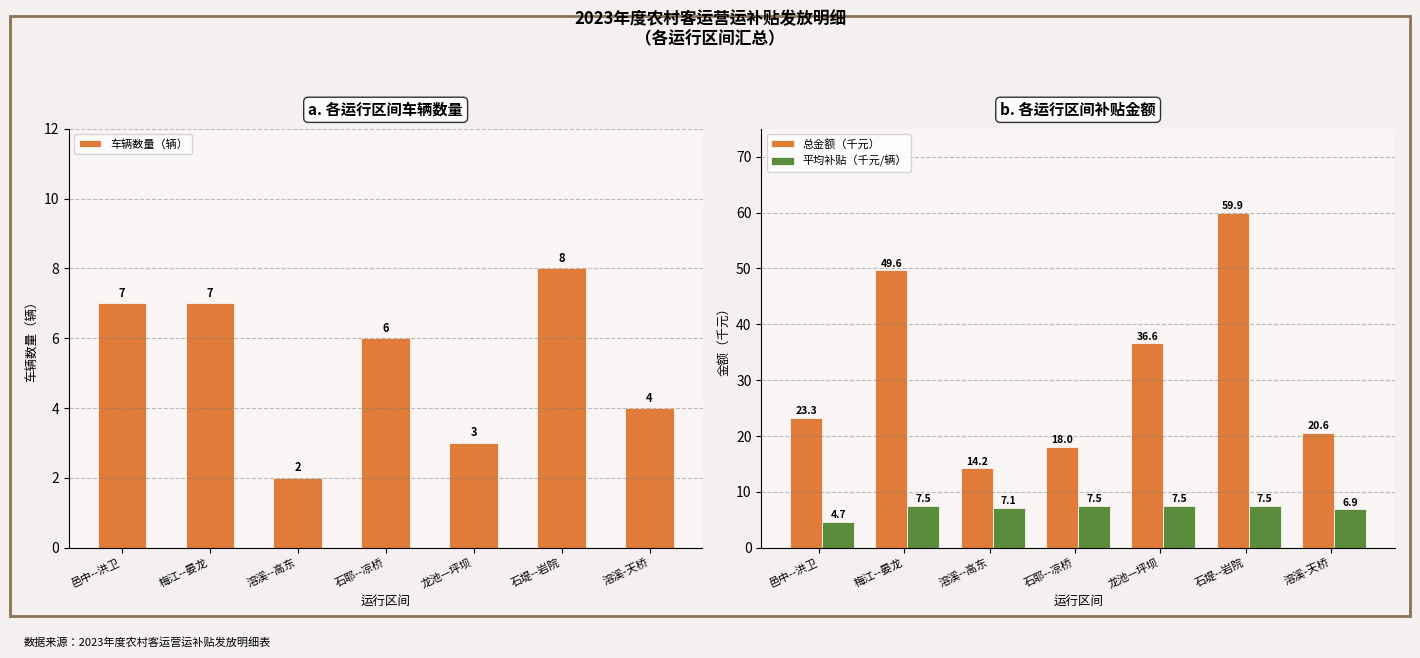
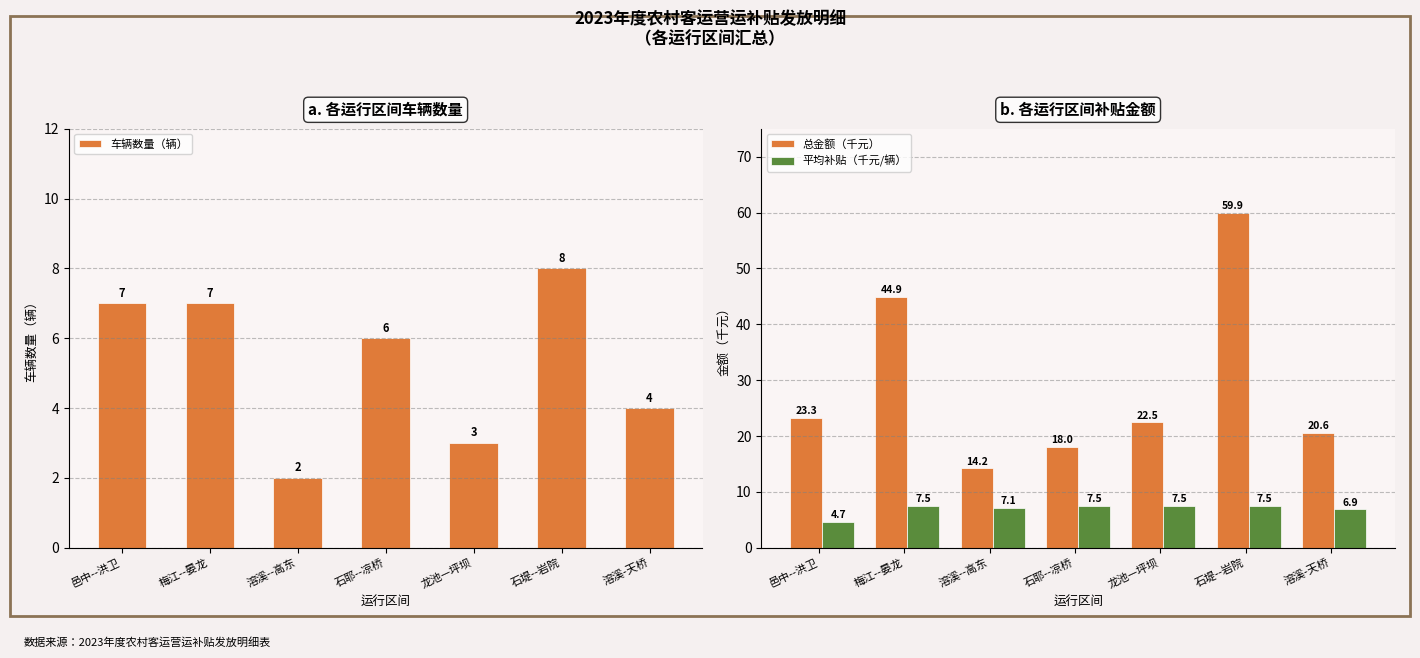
b. 各运行区间补贴金额, 总金额（千元）, 梅江--晏龙: 49.6 -> 44.9
b. 各运行区间补贴金额, 总金额（千元）, 龙池—坪坝: 36.6 -> 22.5
